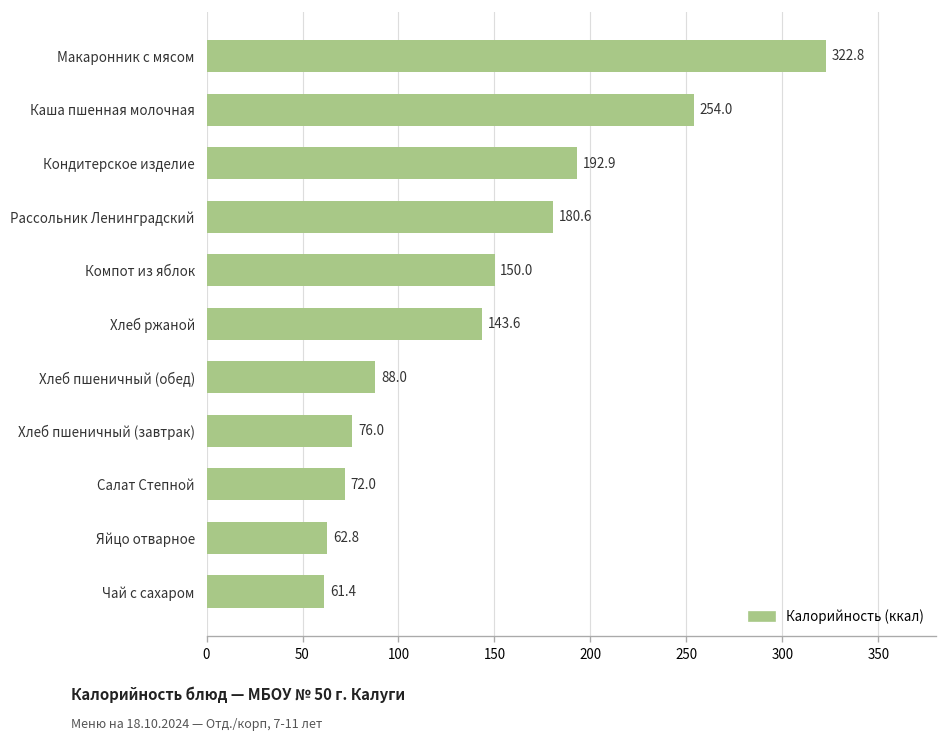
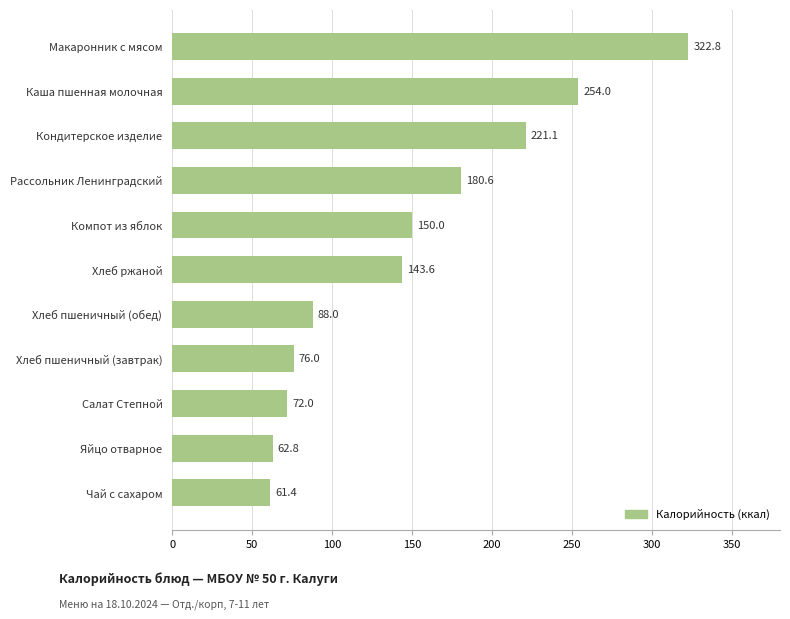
Кондитерское изделие: 192.9 -> 221.1
